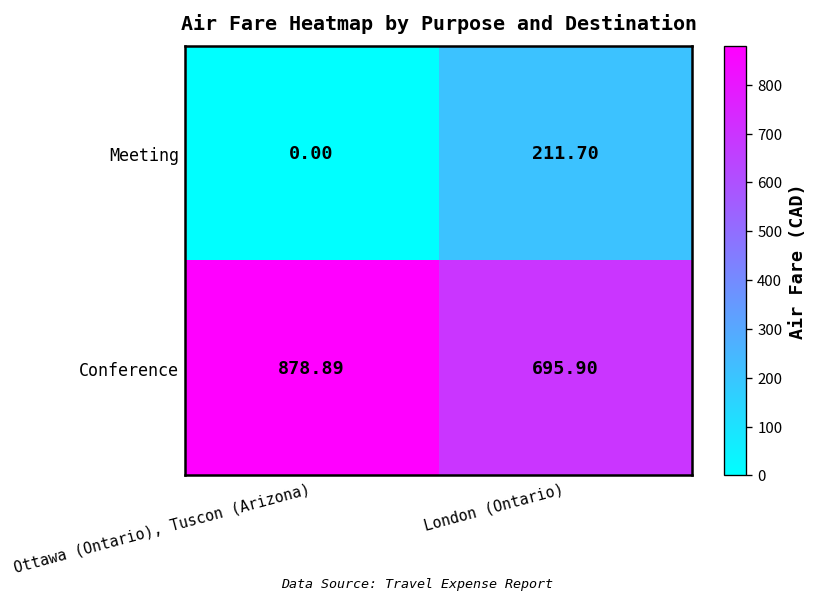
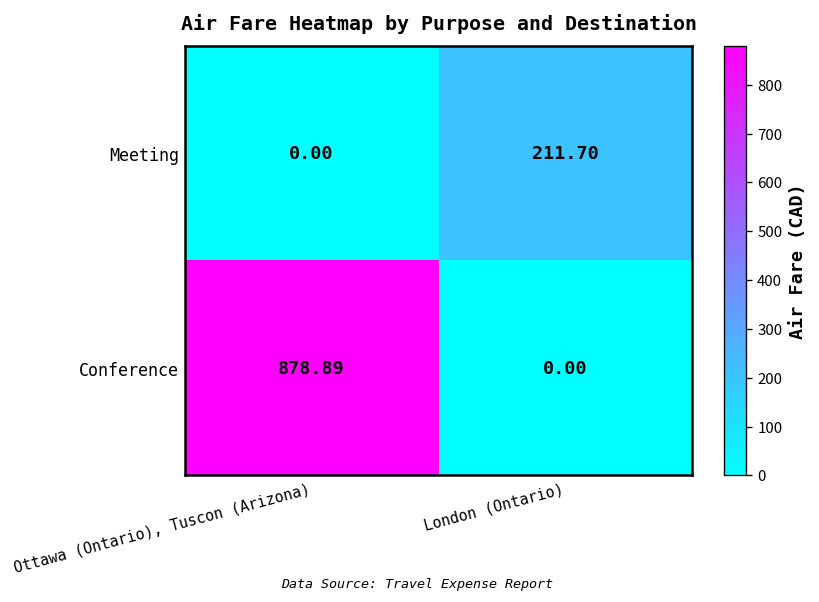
Conference, London (Ontario): 695.90 -> 0.00
